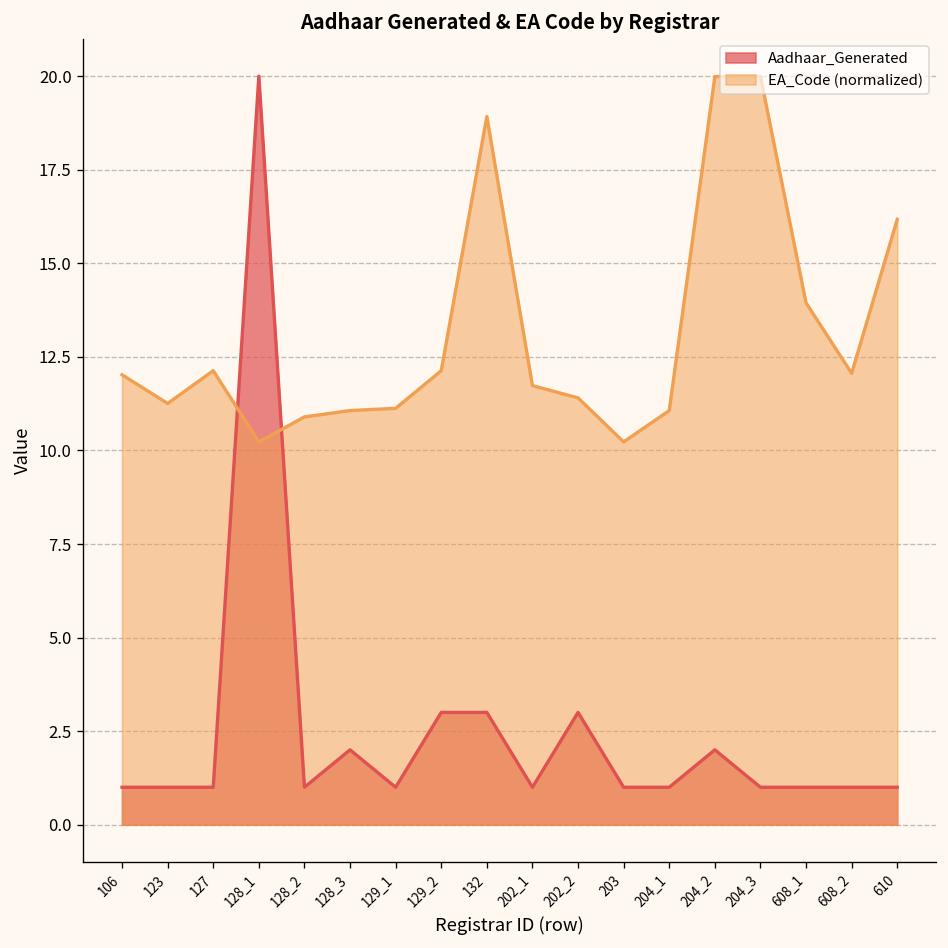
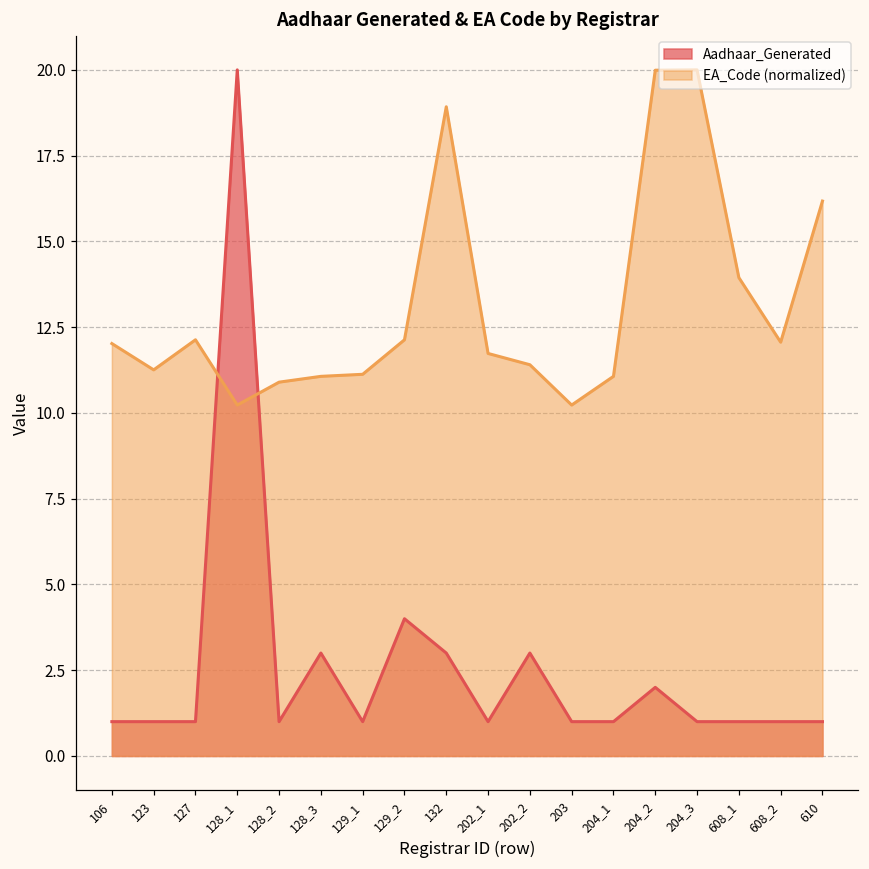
Aadhaar_Generated, 128_3: 2 -> 3
Aadhaar_Generated, 129_2: 3 -> 4
